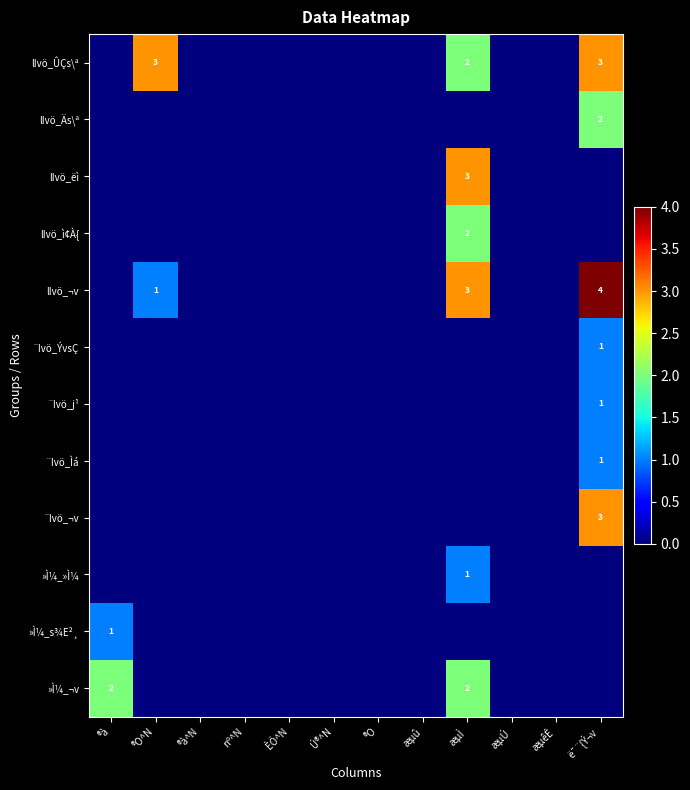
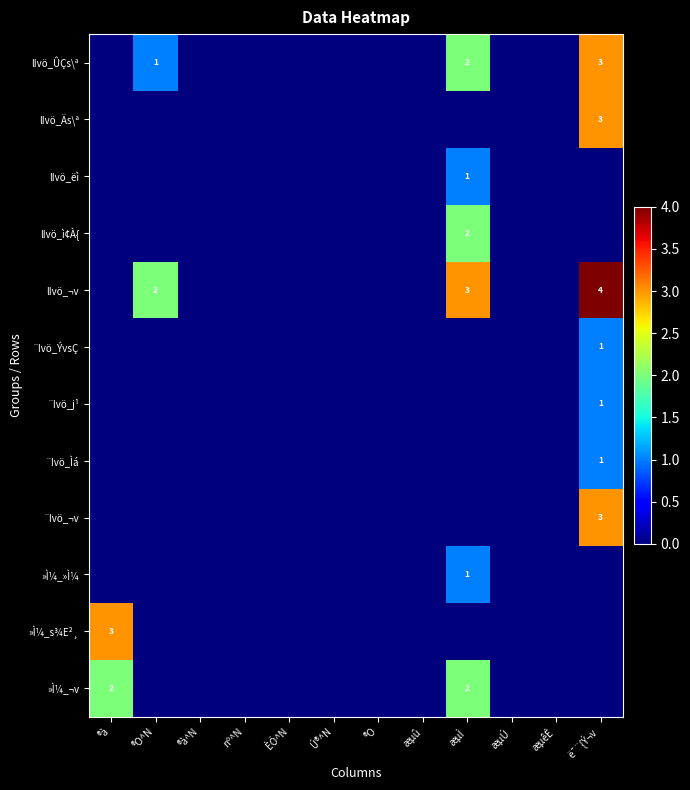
lIvö_ÛÇs\ª, ®O^N: 3 -> 1
lIvö_Äs\ª, ë¯¨{Ý¬v: 2 -> 3
lIvö_ëì, æµÌ: 3 -> 1
lIvö_¬v, ®O^N: 1 -> 2
»Ì¼_s¾E²¸, ®à: 1 -> 3
